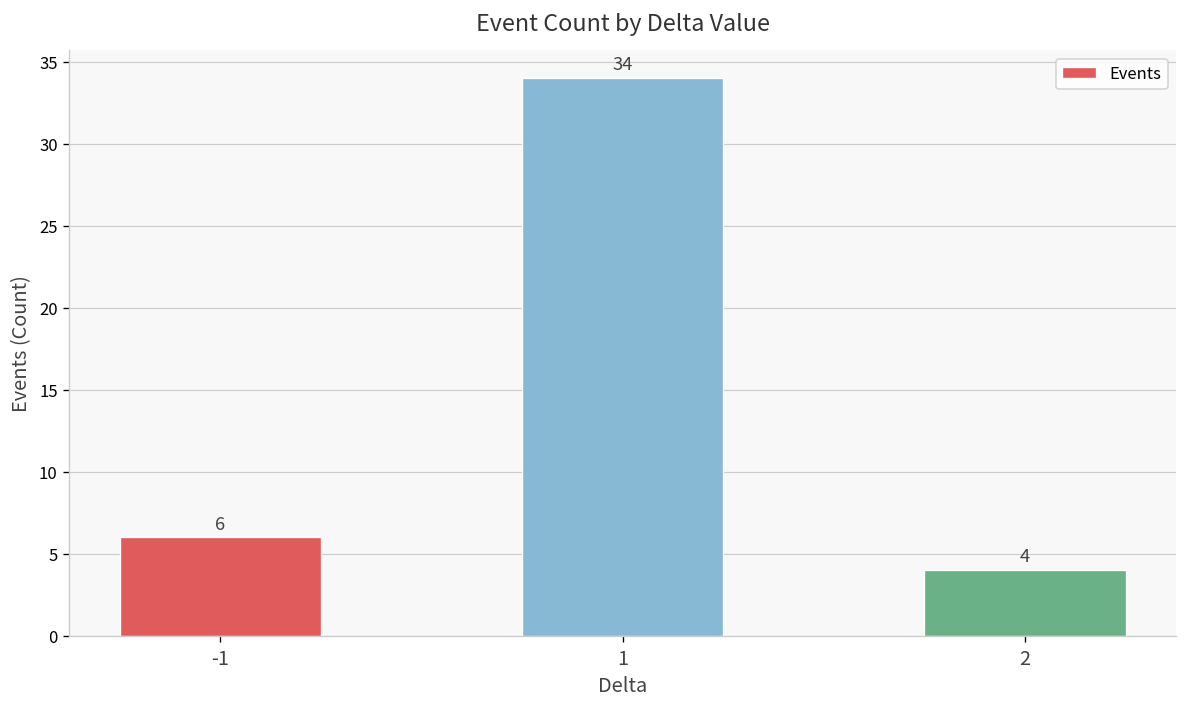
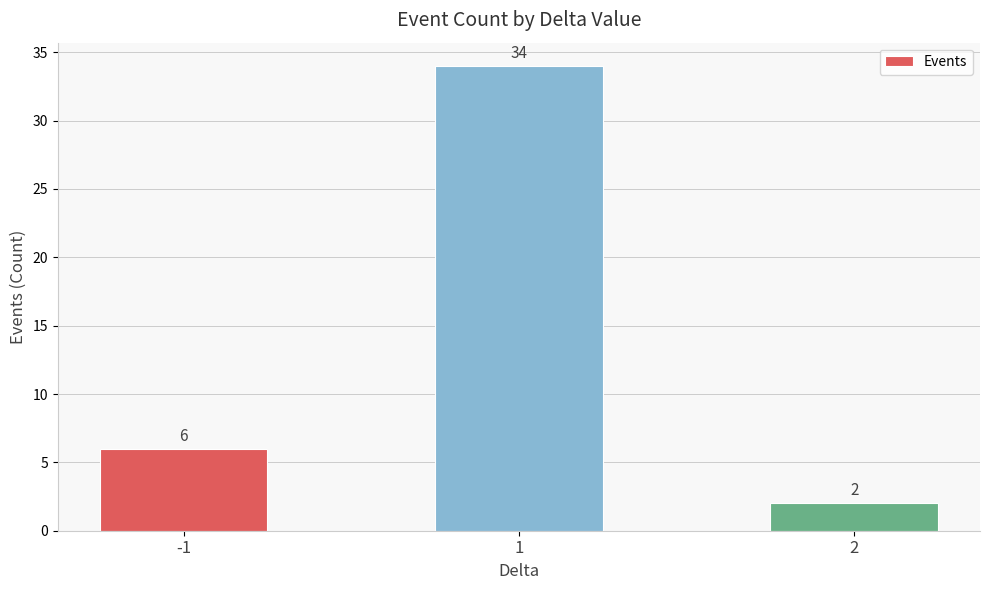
2: 4 -> 2
